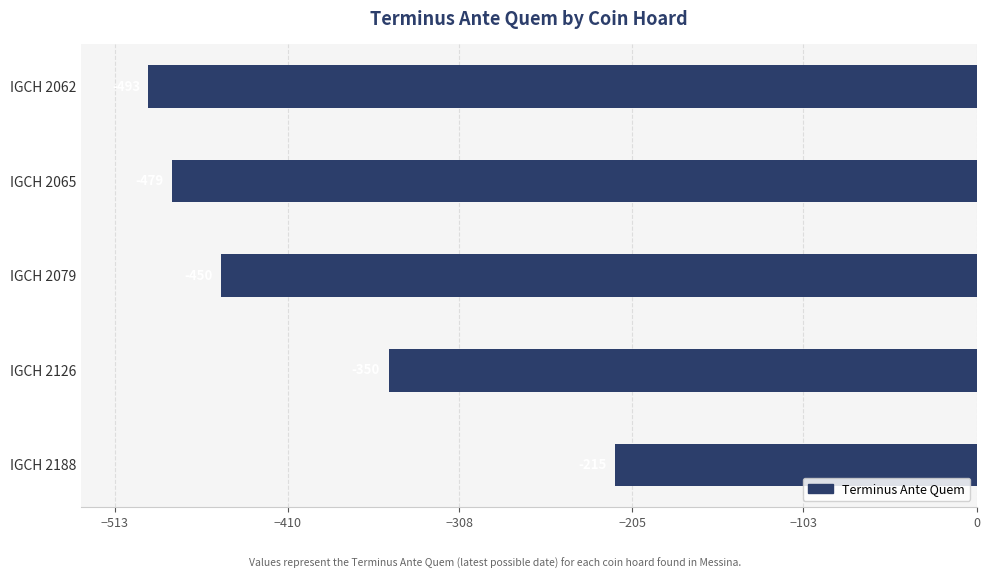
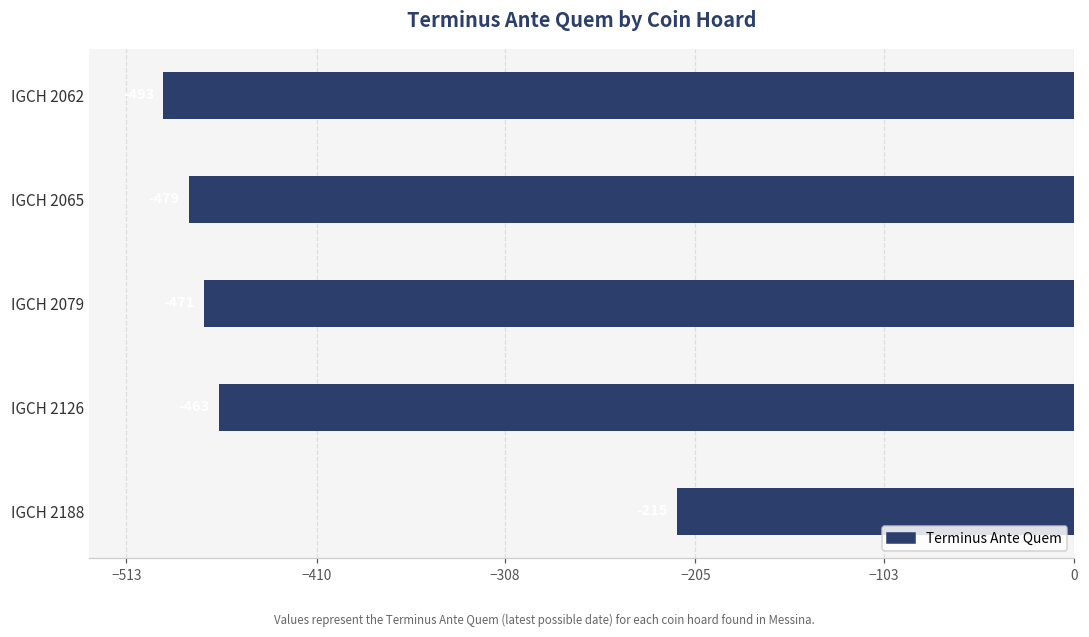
IGCH 2079: -450 -> -471
IGCH 2126: -350 -> -463
